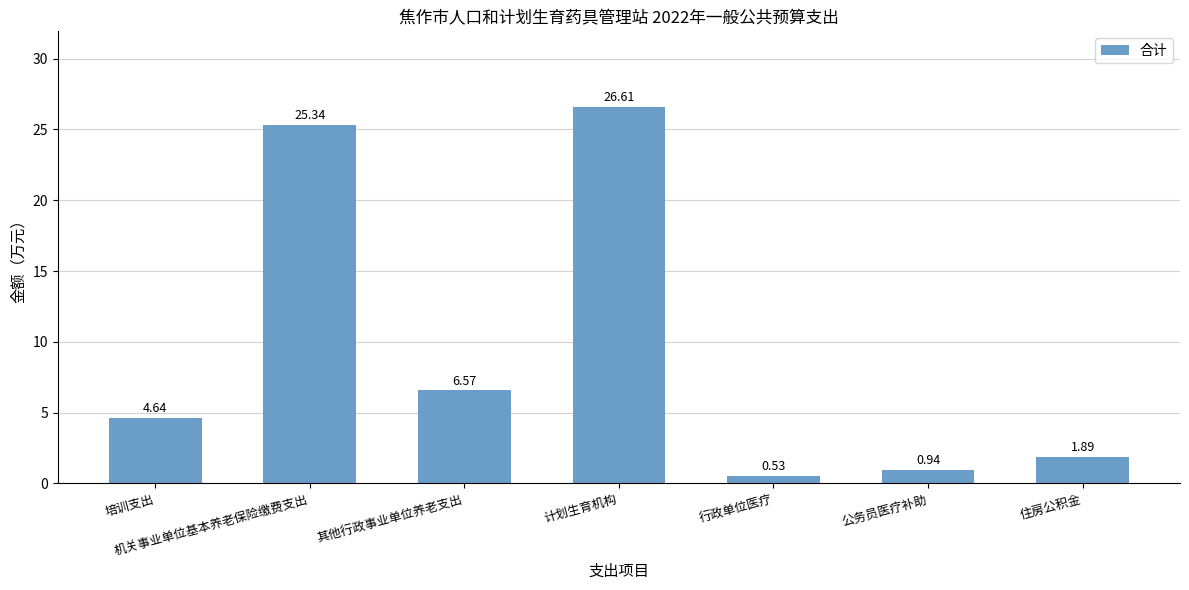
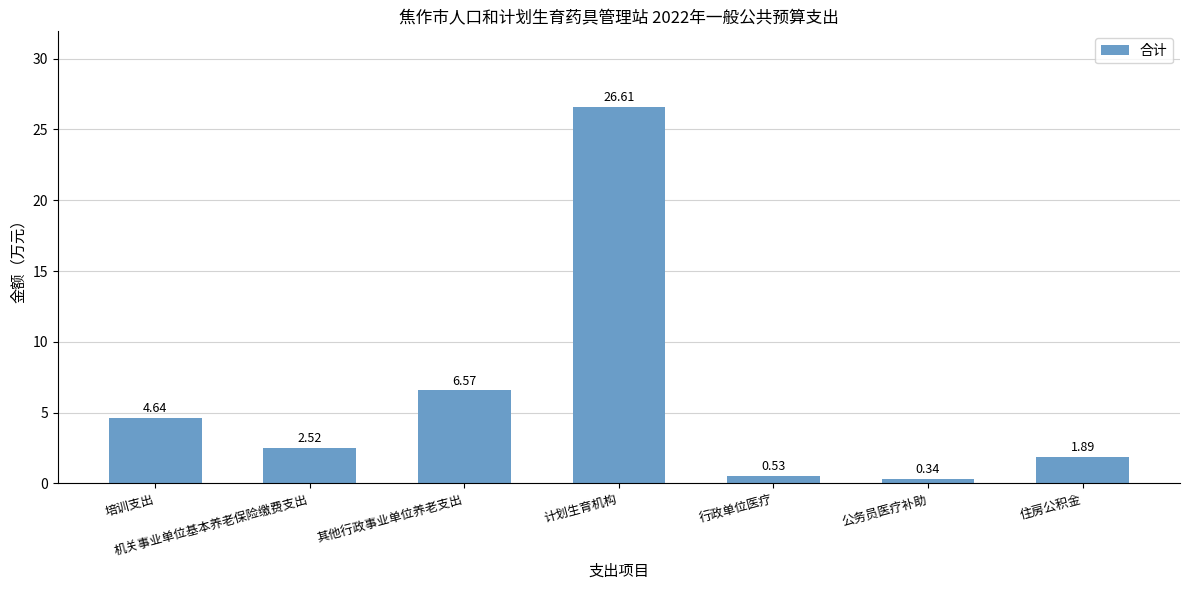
机关事业单位基本养老保险缴费支出: 25.34 -> 2.52
公务员医疗补助: 0.94 -> 0.34
